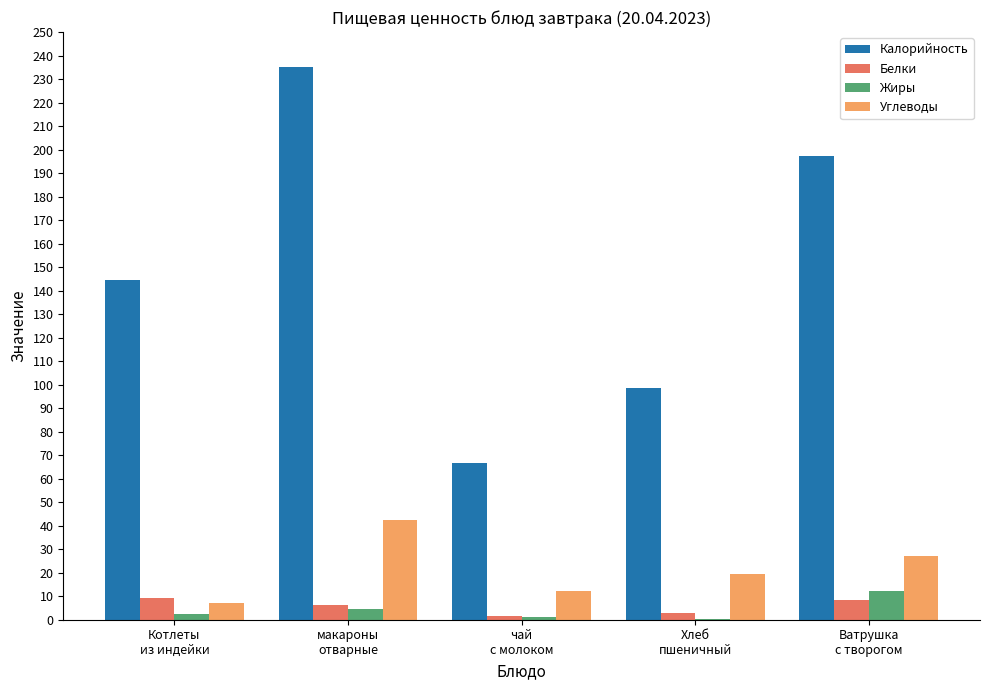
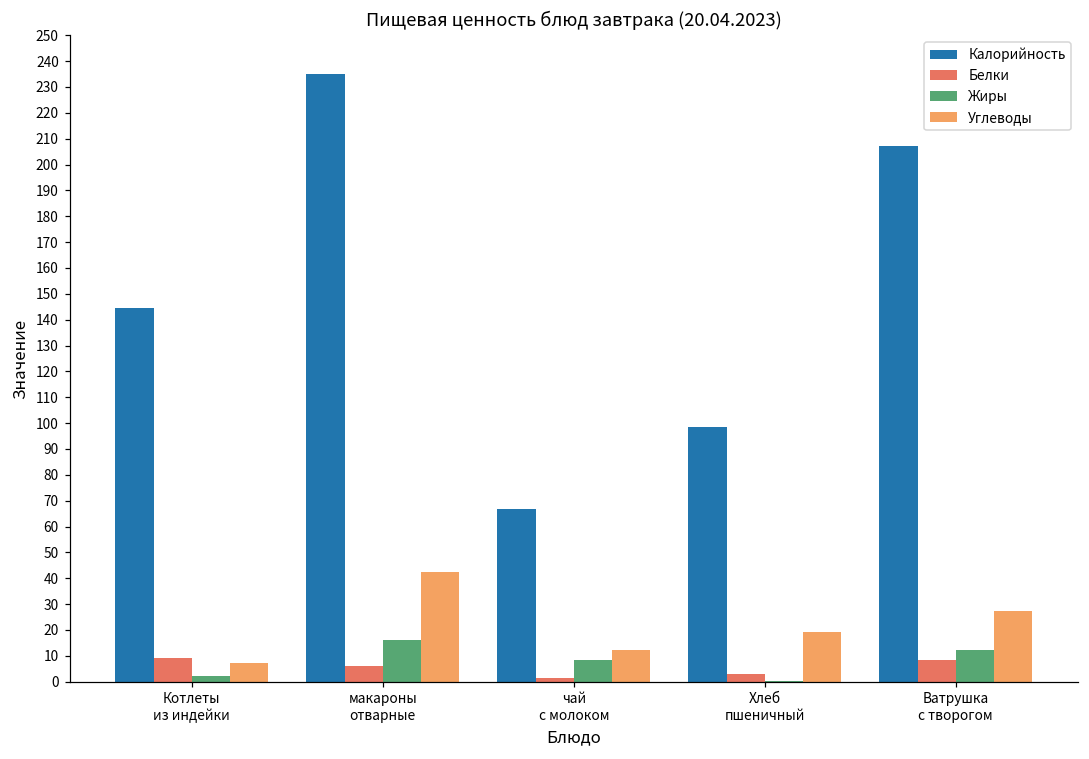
Жиры, макароны отварные: 5 -> 16
Жиры, чай с молоком: 1 -> 8
Калорийность, Ватрушка с творогом: 197 -> 207
